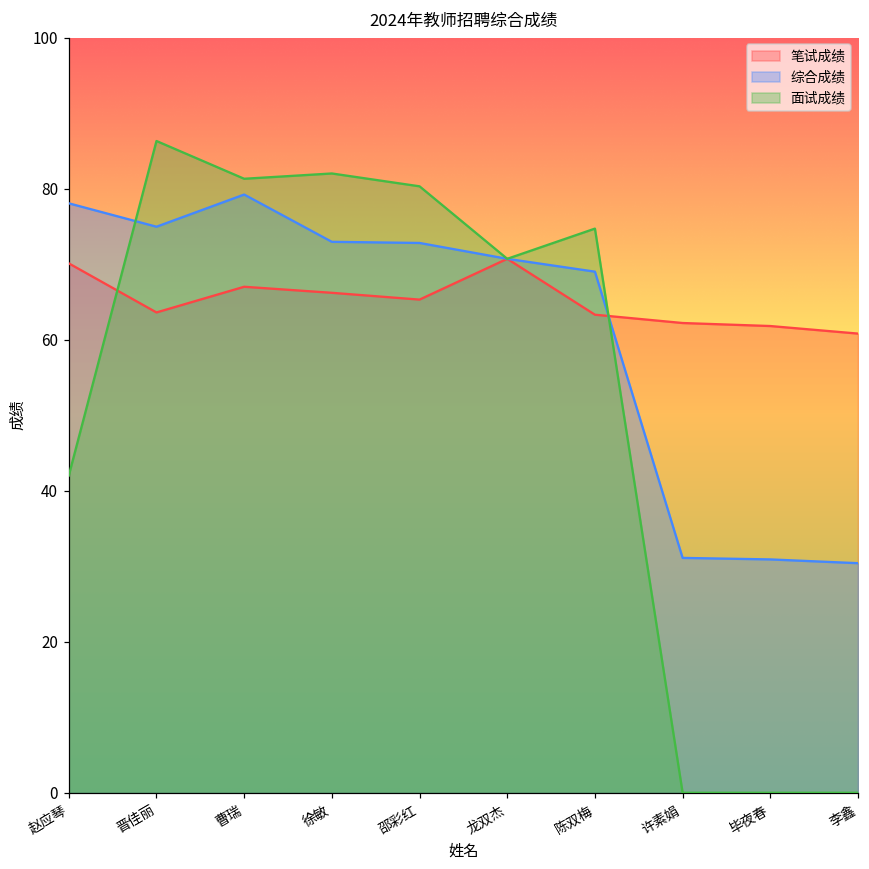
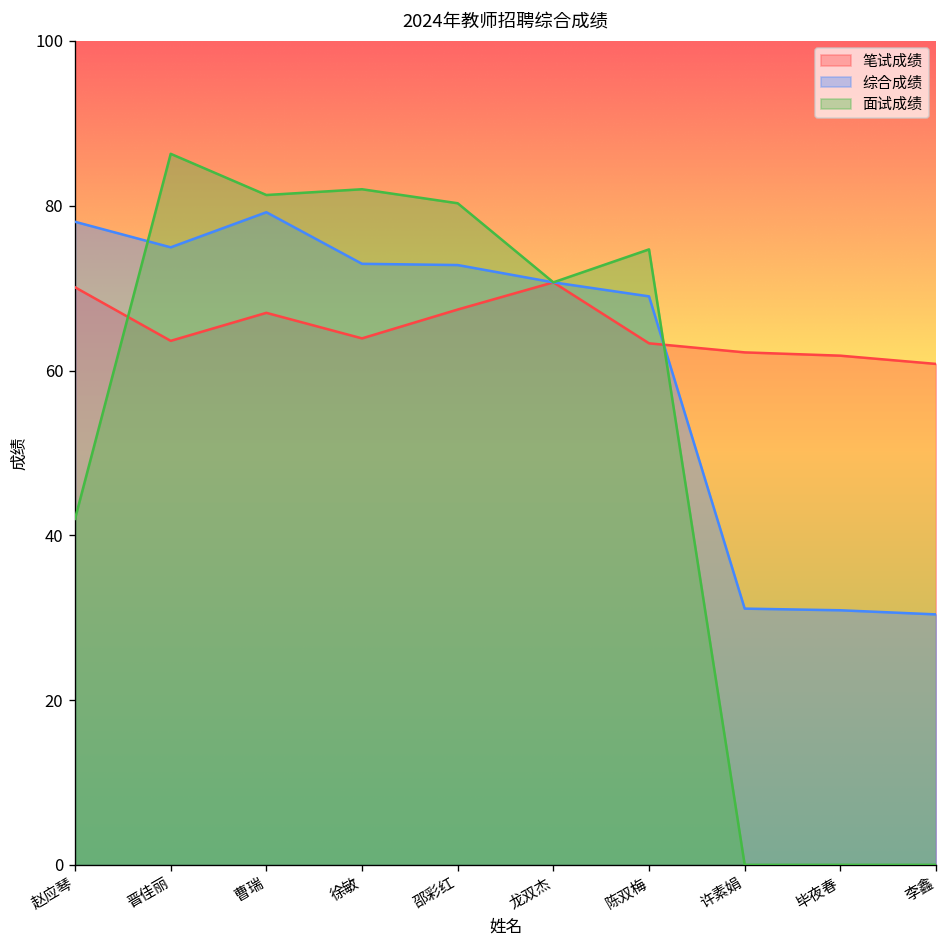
笔试成绩, 徐敏: 66 -> 64
笔试成绩, 邵彩红: 65 -> 67
